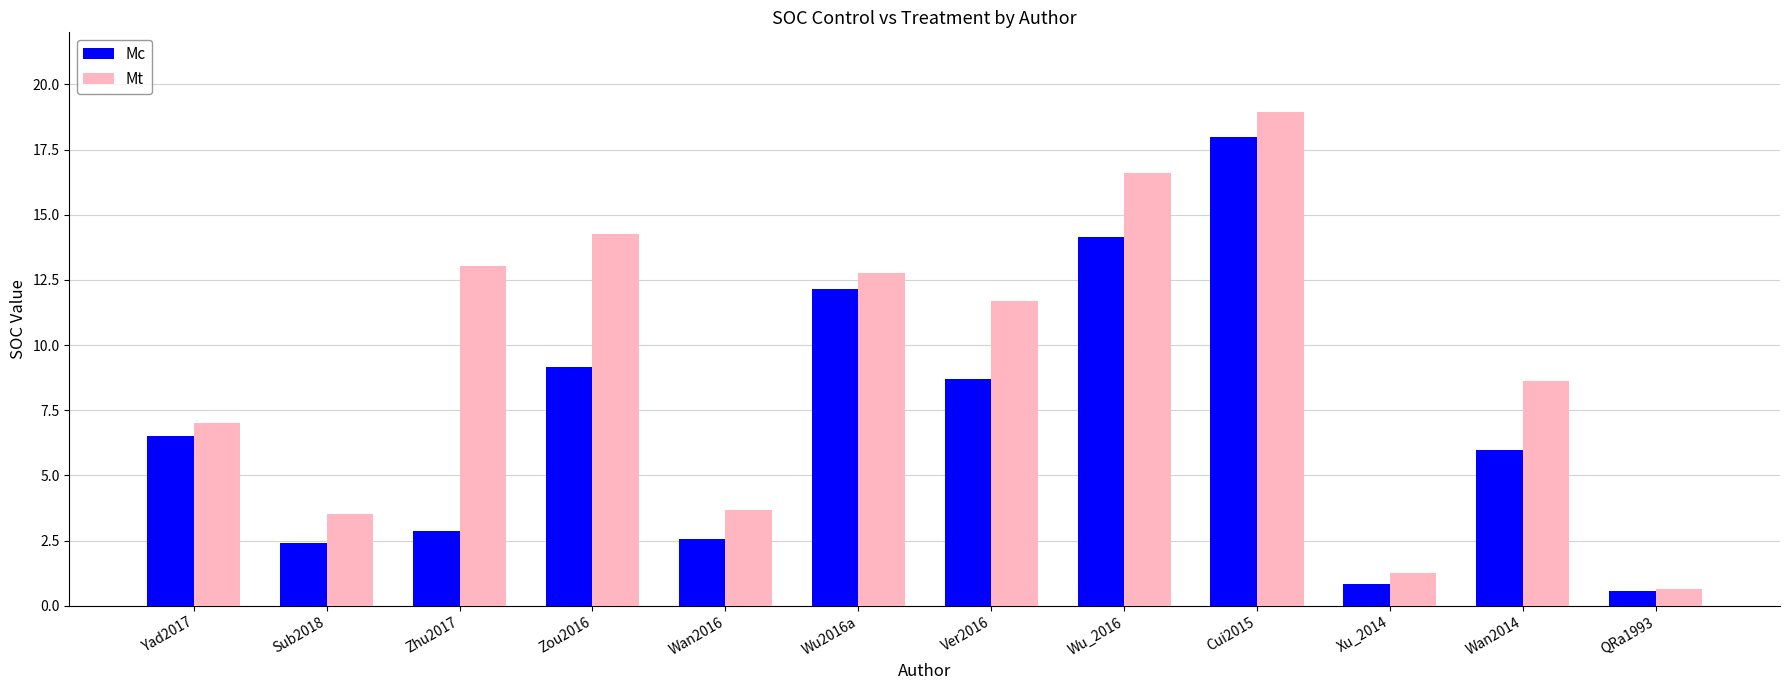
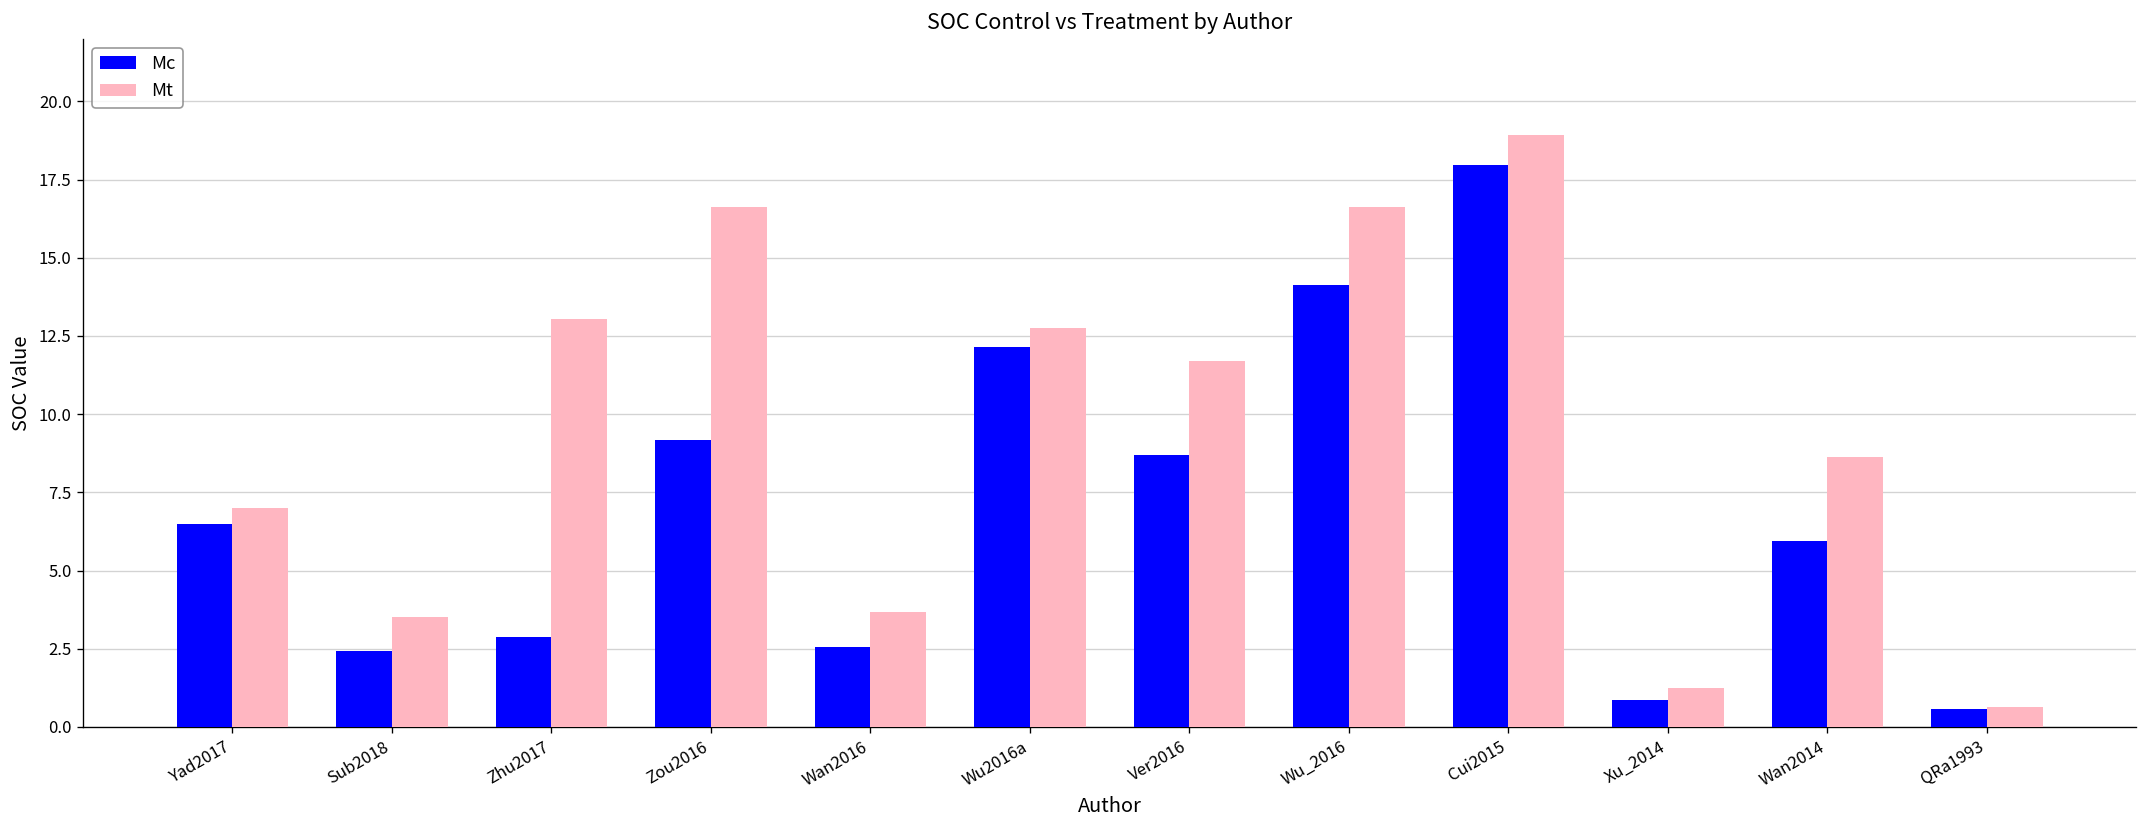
Mt, Zou2016: 14.3 -> 16.6
